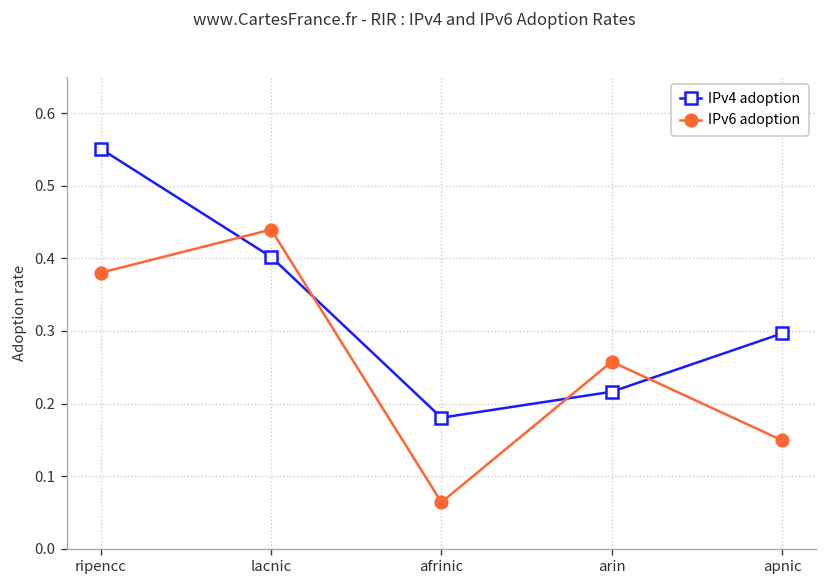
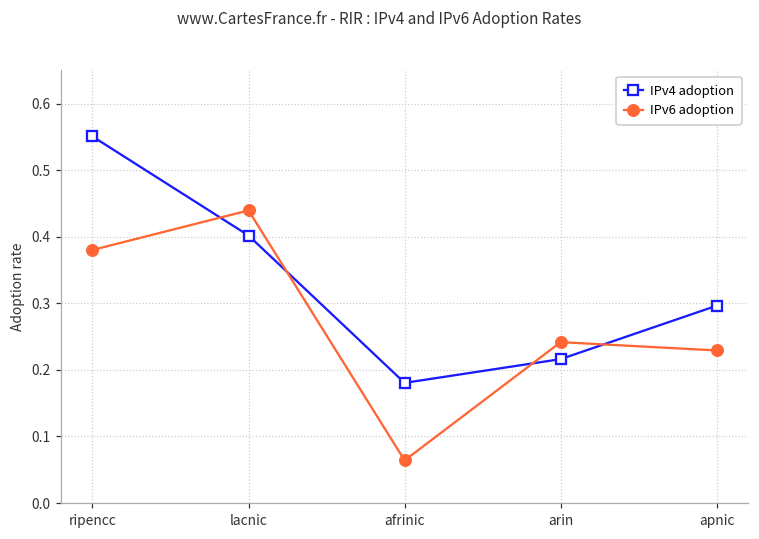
IPv6 adoption, arin: 0.26 -> 0.24
IPv6 adoption, apnic: 0.15 -> 0.23
